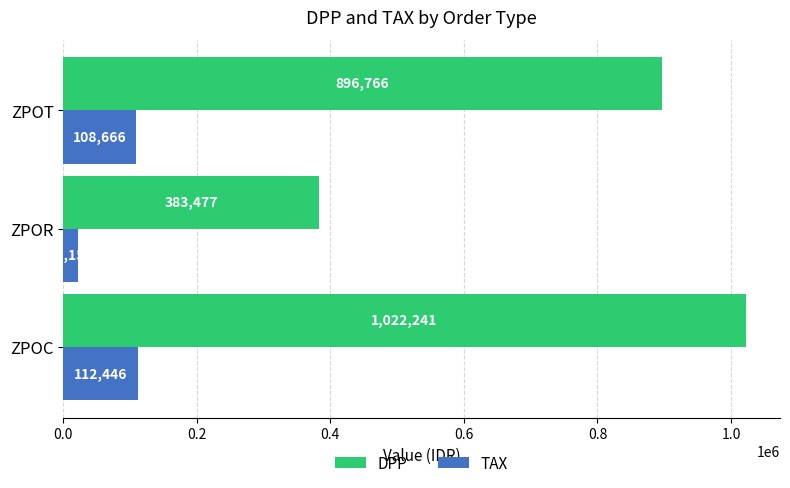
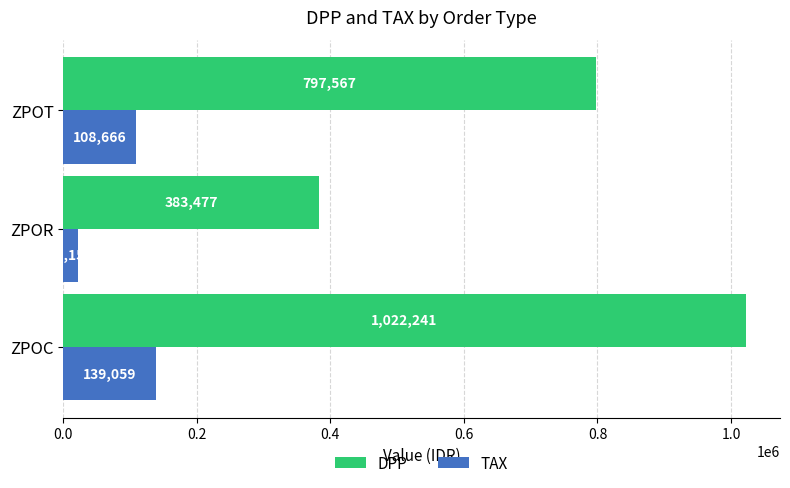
DPP, ZPOT: 896,766 -> 797,567
TAX, ZPOC: 112,446 -> 139,059
